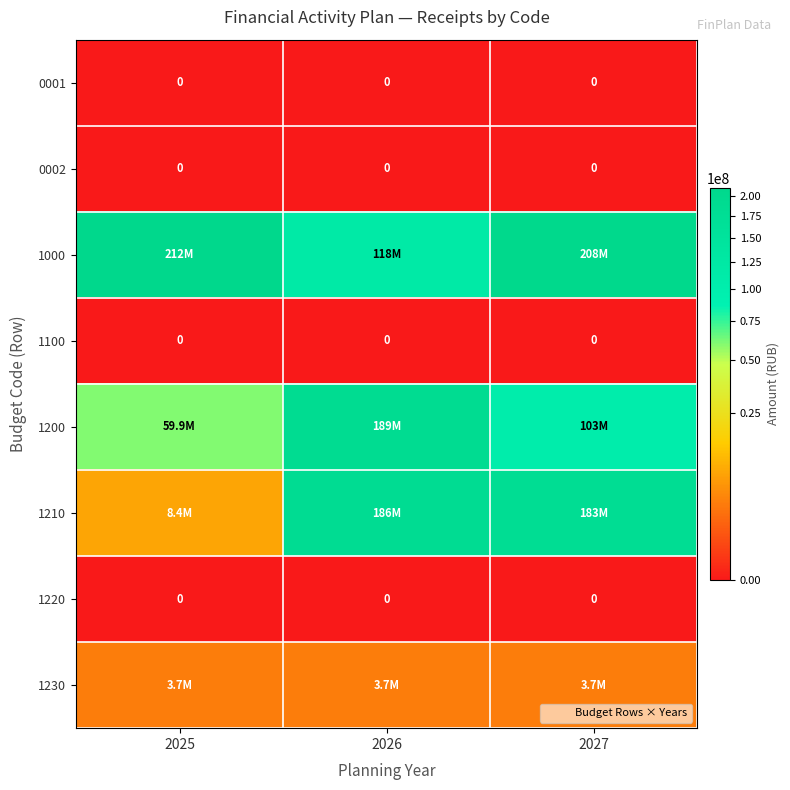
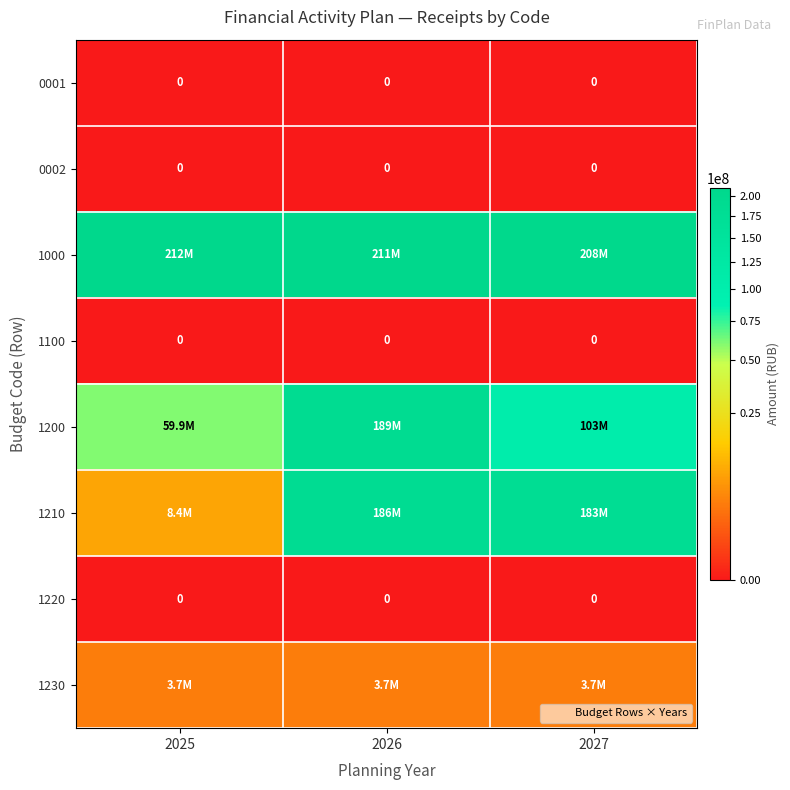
1000, 2026: 118M -> 211M
